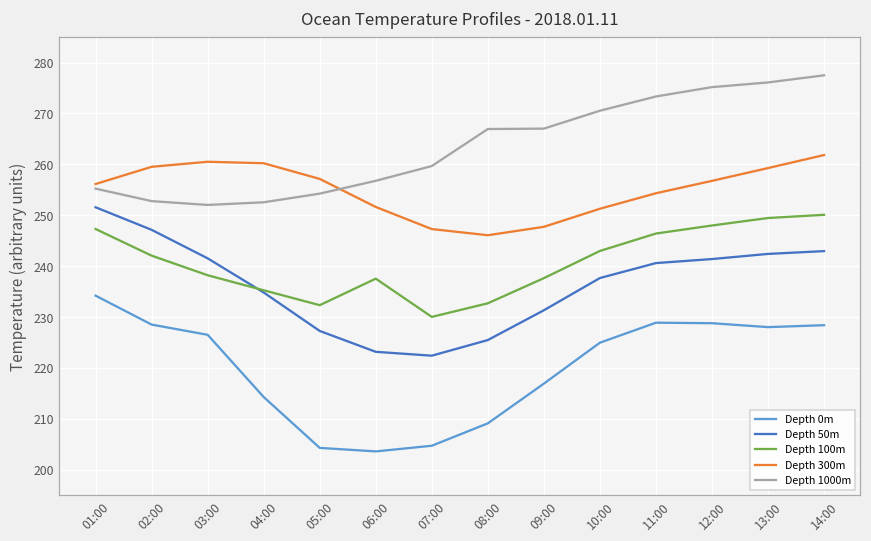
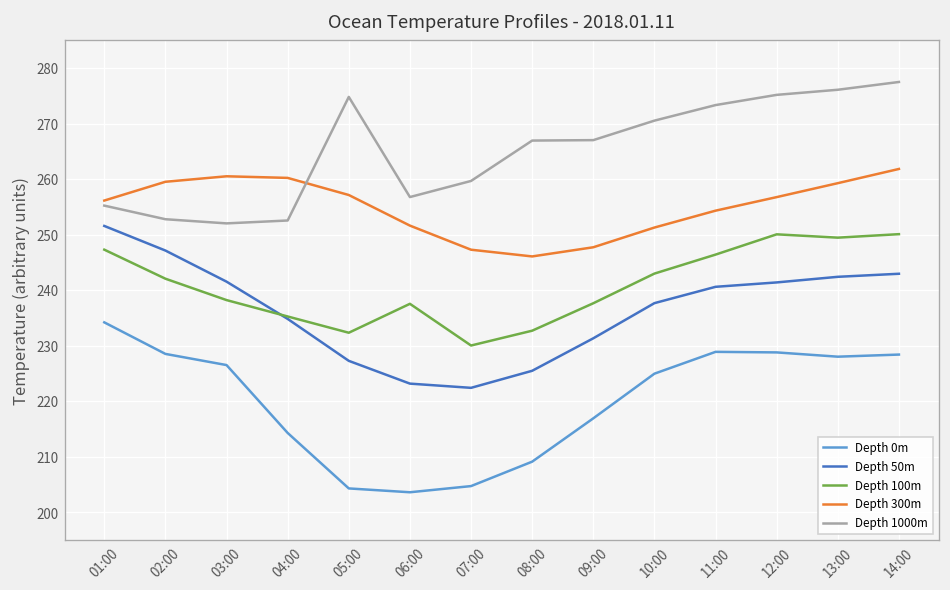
Depth 1000m, 05:00: 254 -> 275
Depth 100m, 12:00: 248 -> 250
